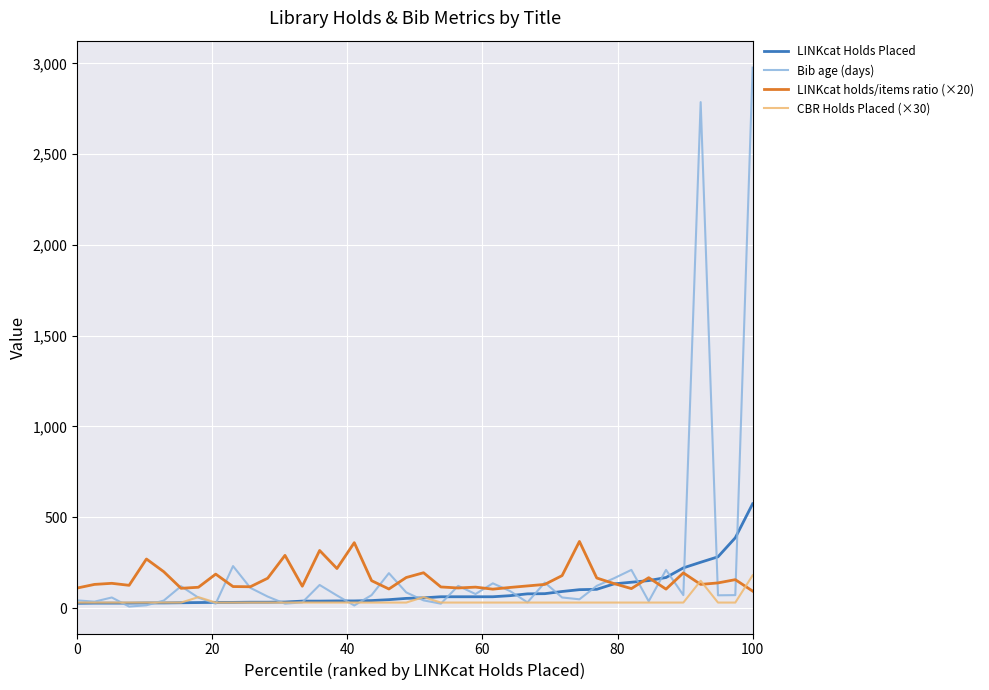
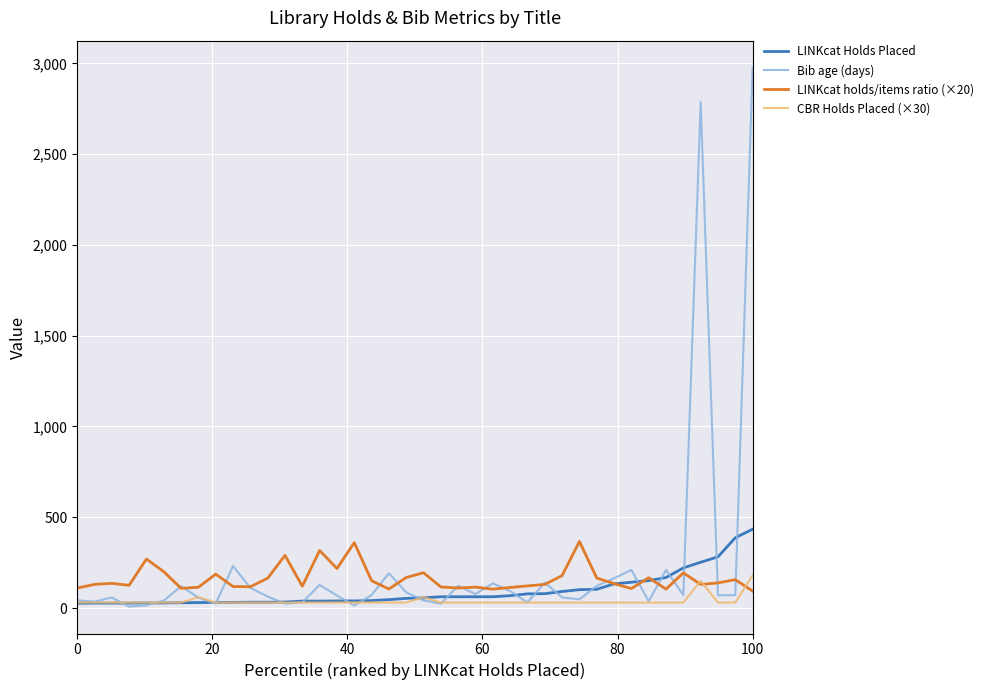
LINKcat Holds Placed, 100: 570 -> 430
